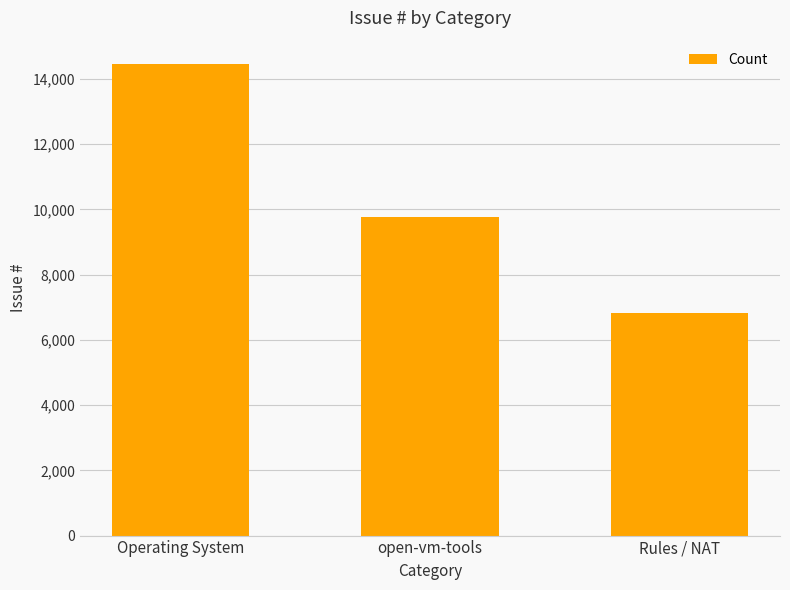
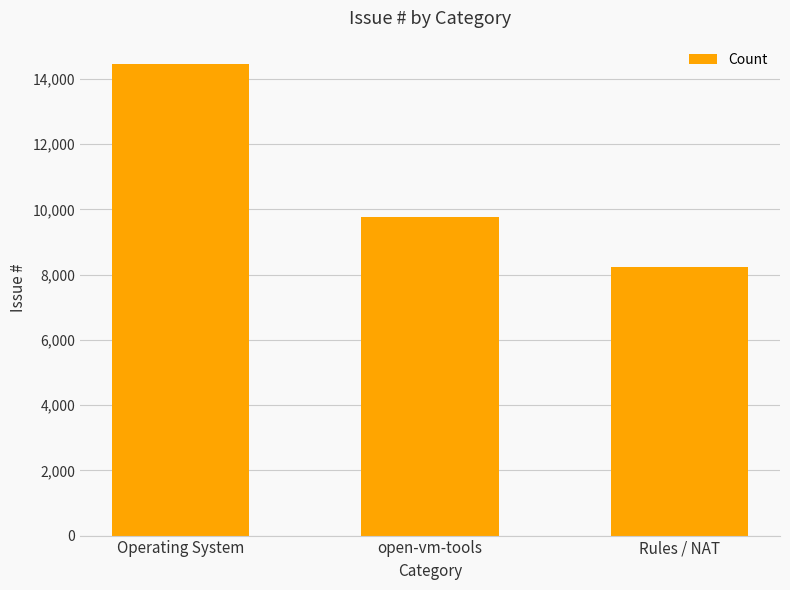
Rules / NAT: 6,800 -> 8,200
